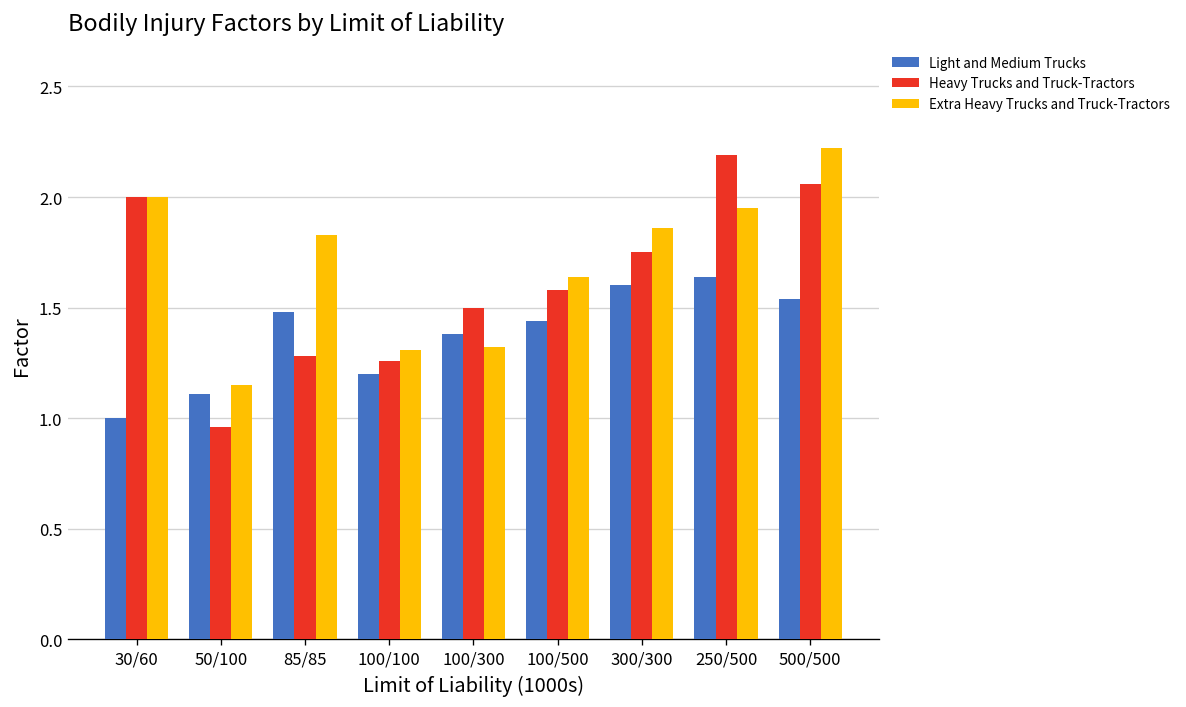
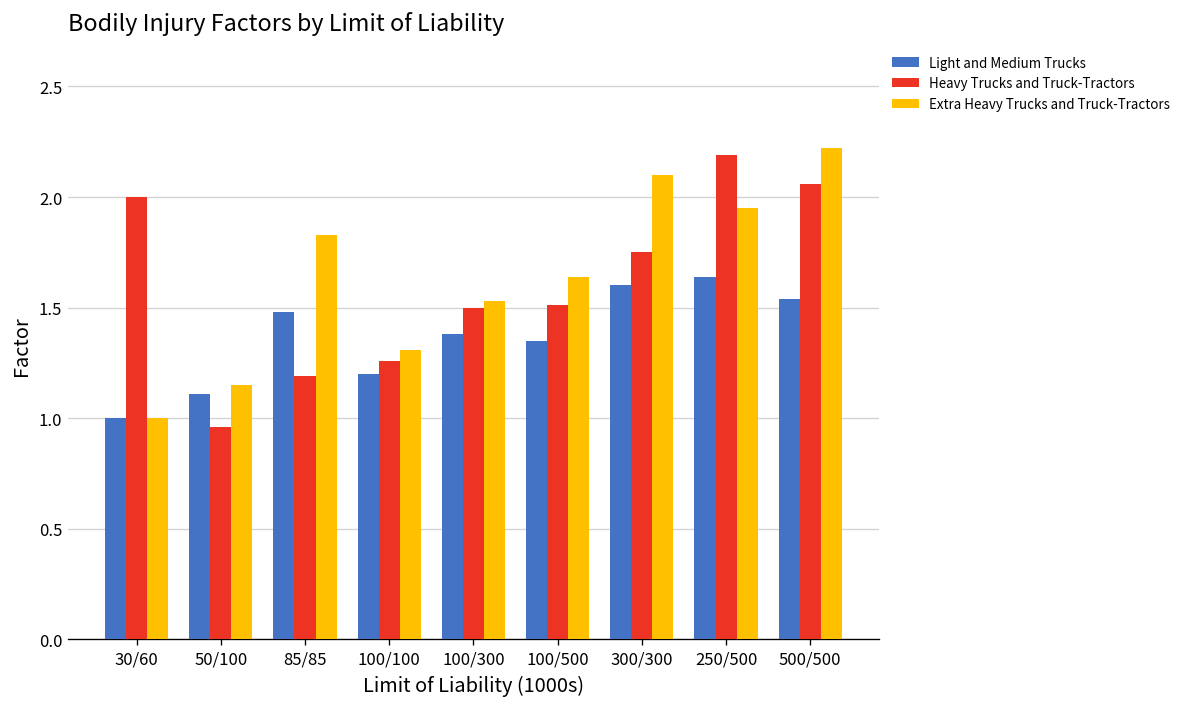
Extra Heavy Trucks and Truck-Tractors, 30/60: 2 -> 1
Heavy Trucks and Truck-Tractors, 85/85: 1.28 -> 1.19
Extra Heavy Trucks and Truck-Tractors, 100/300: 1.32 -> 1.53
Light and Medium Trucks, 100/500: 1.44 -> 1.35
Heavy Trucks and Truck-Tractors, 100/500: 1.58 -> 1.51
Extra Heavy Trucks and Truck-Tractors, 300/300: 1.86 -> 2.10
